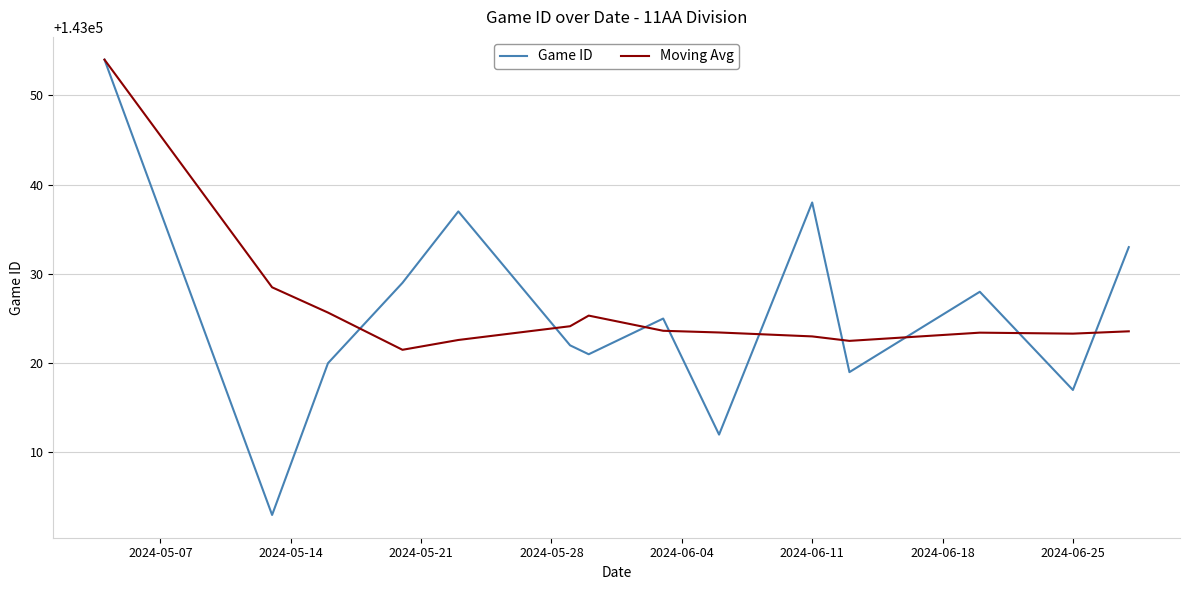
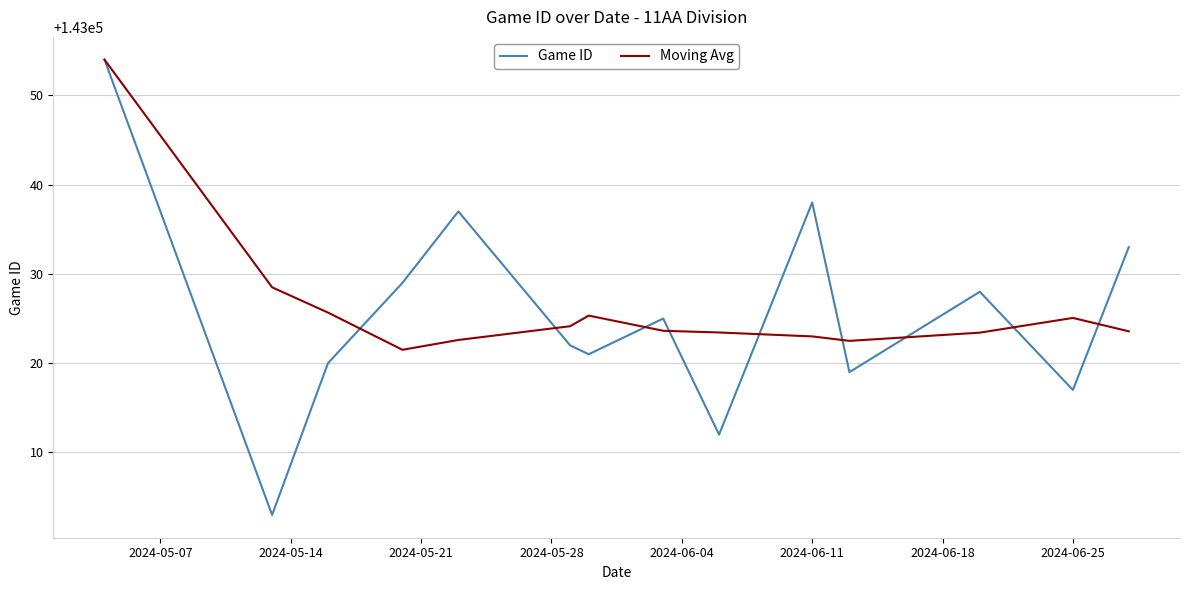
Moving Avg, 2024-06-25: 143023 -> 143025
